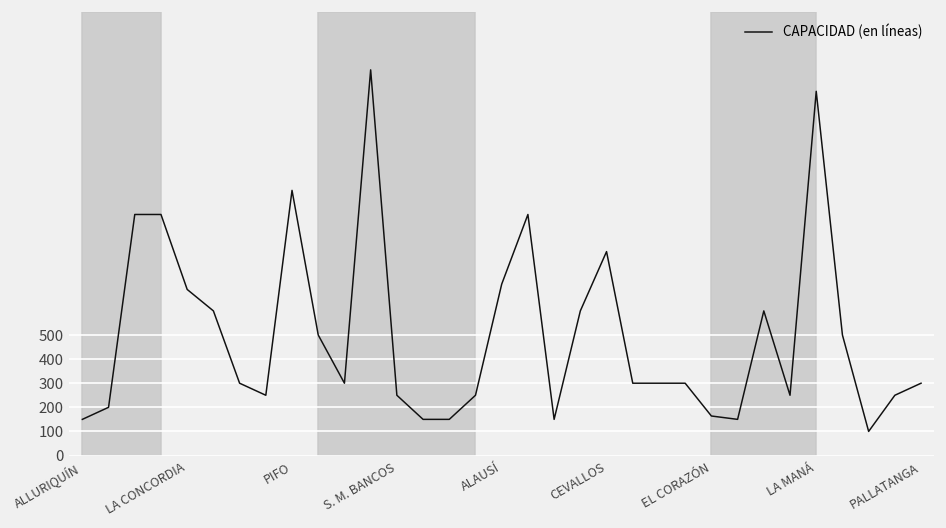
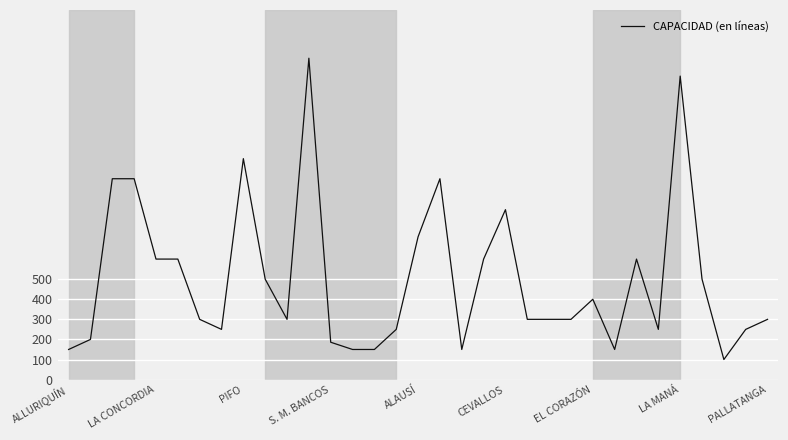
LA CONCORDIA: 690 -> 600
S. M. BANCOS: 250 -> 190
EL CORAZÓN: 160 -> 400
